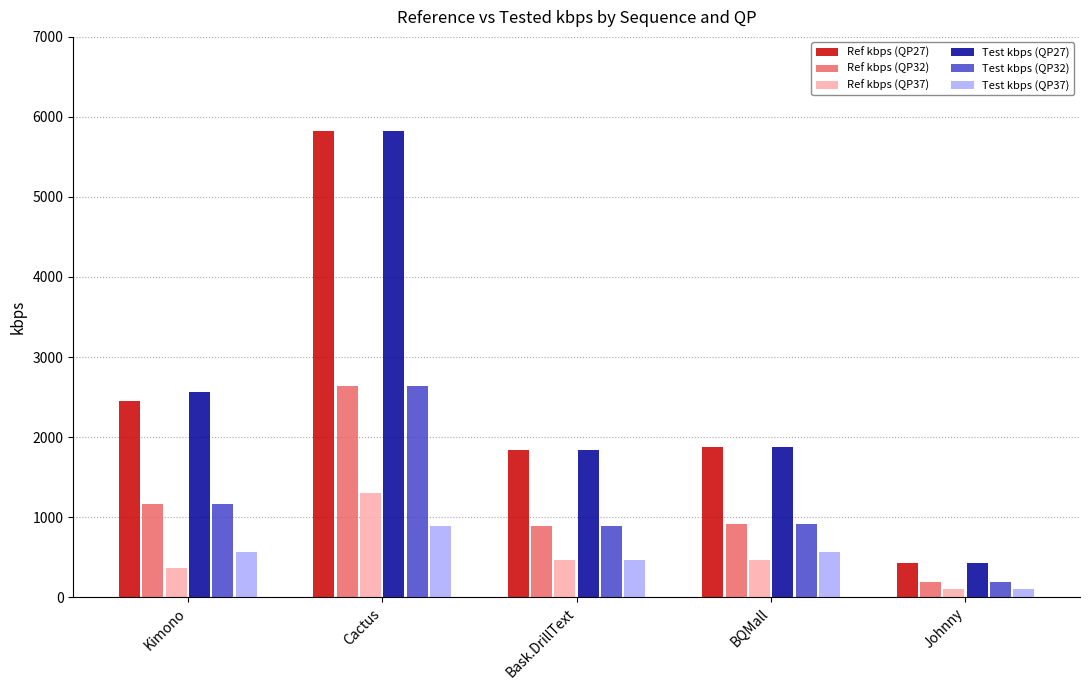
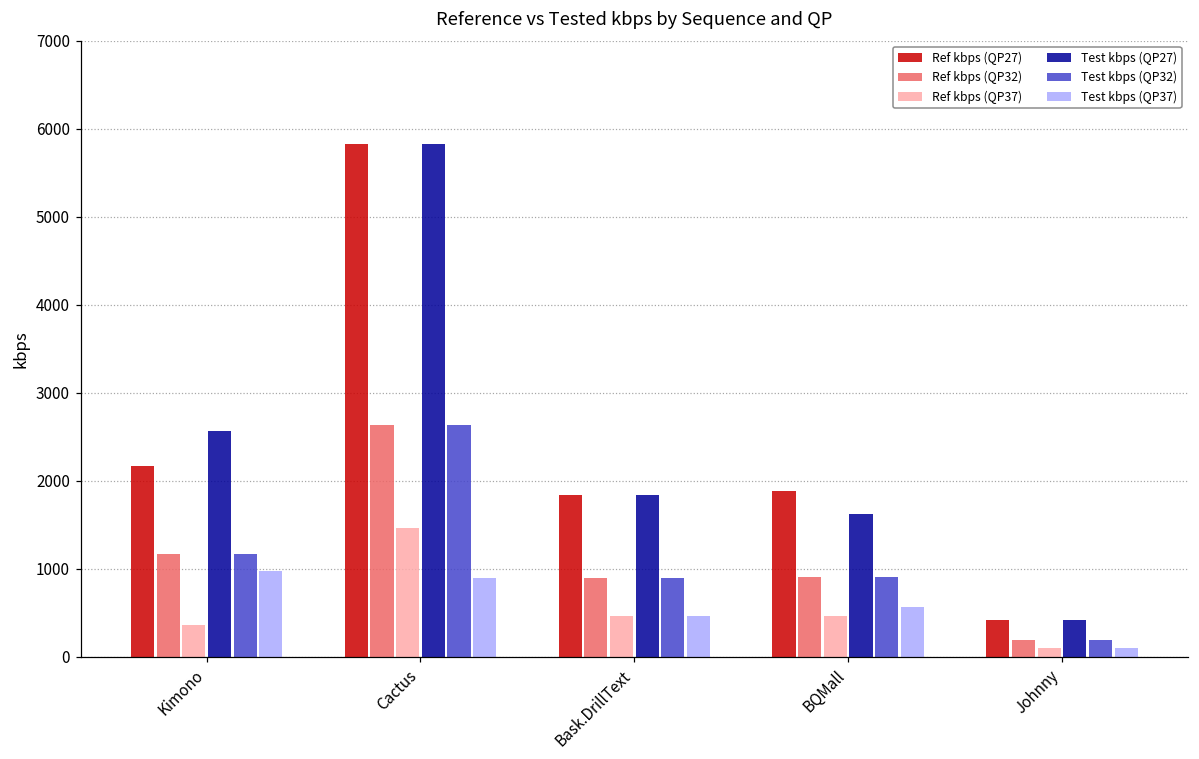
Ref kbps (QP27), Kimono: 2500 -> 2200
Test kbps (QP37), Kimono: 600 -> 1000
Ref kbps (QP37), Cactus: 1300 -> 1500
Test kbps (QP27), BQMall: 1900 -> 1600
